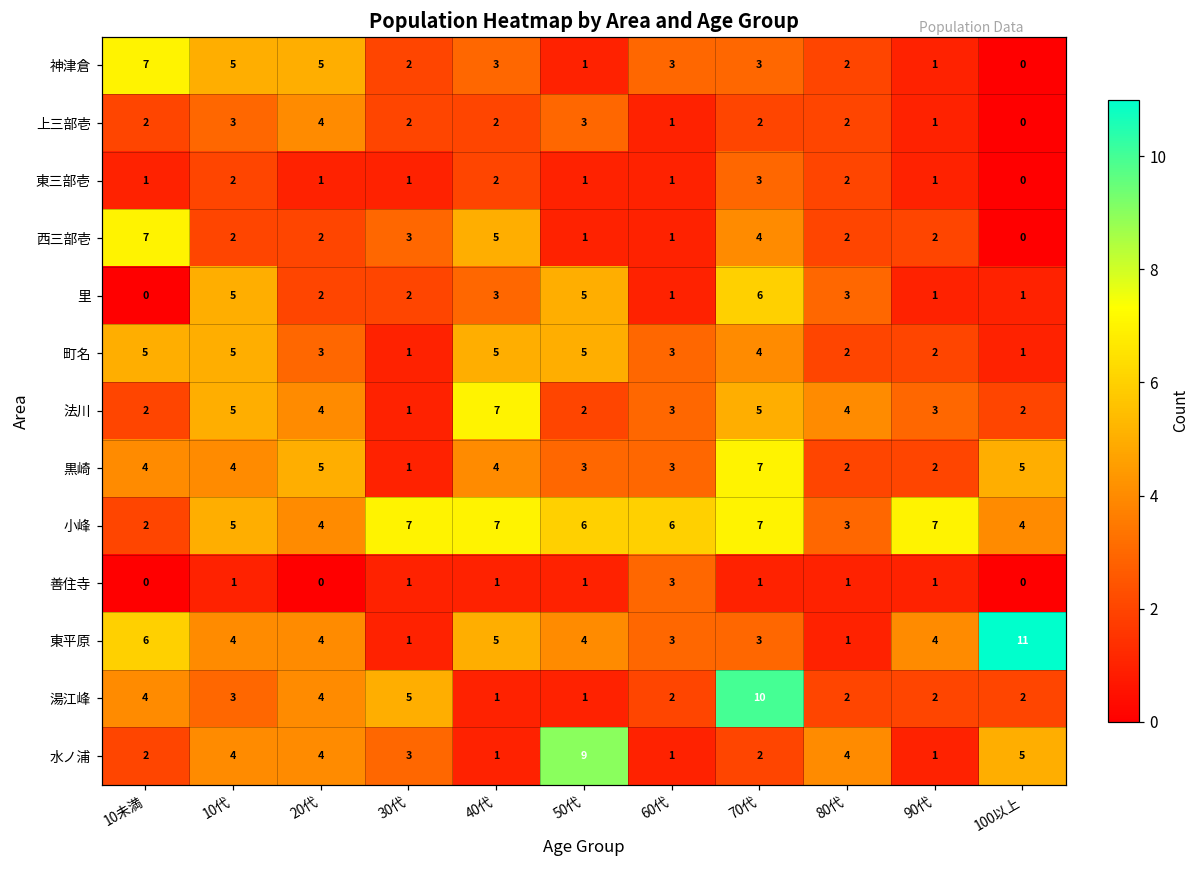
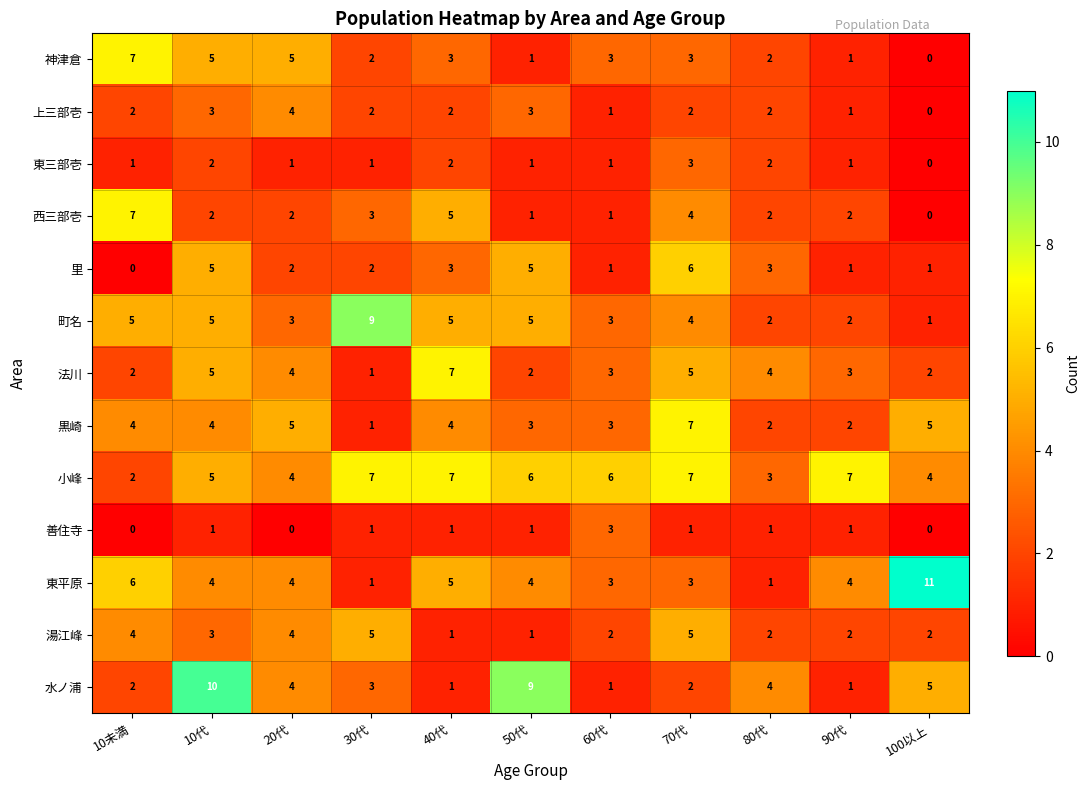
町名, 30代: 1 -> 9
湯江峰, 70代: 10 -> 5
水ノ浦, 10代: 4 -> 10
